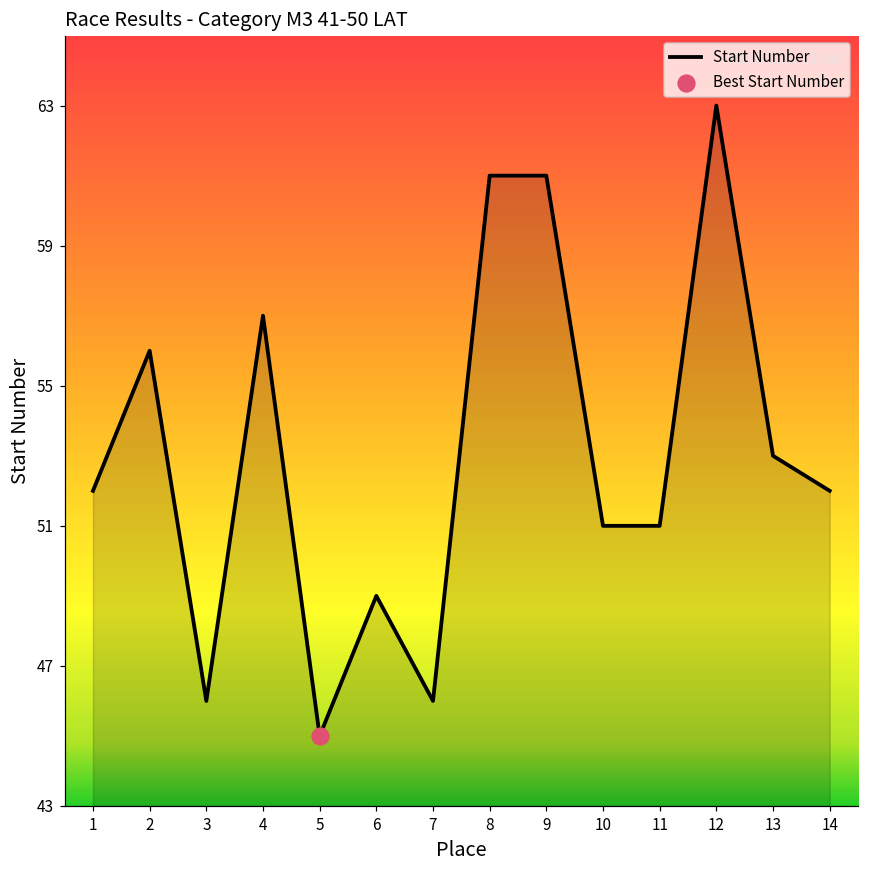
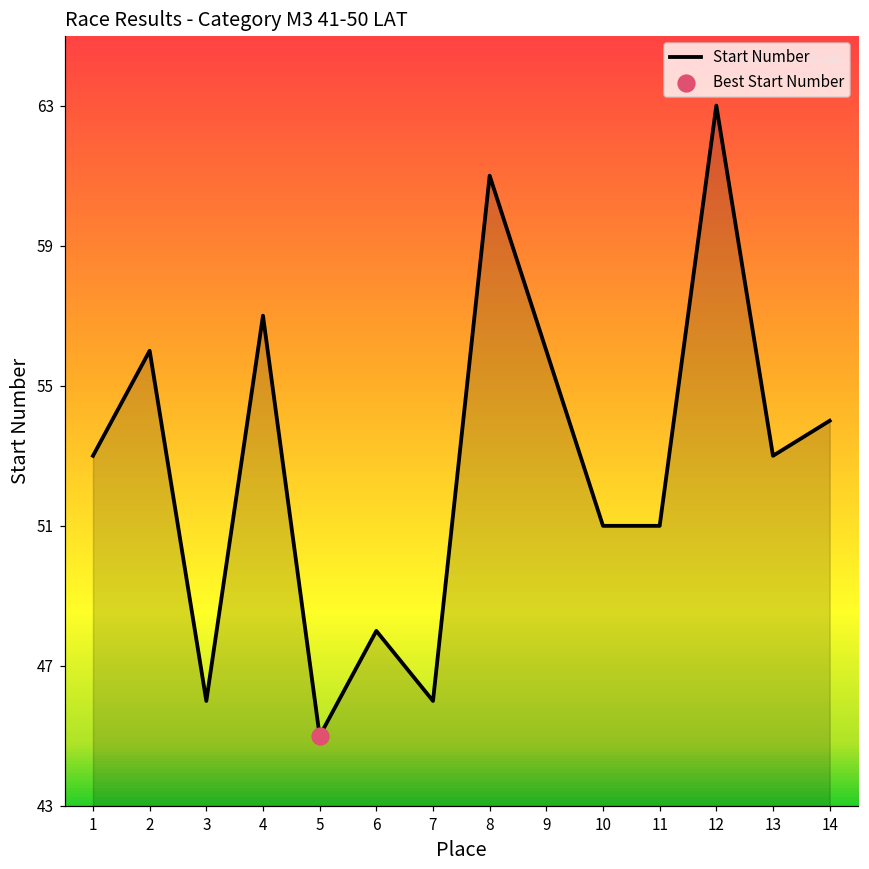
Start Number, 1: 52 -> 53
Start Number, 6: 49 -> 48
Start Number, 9: 61 -> 56
Start Number, 14: 52 -> 54
